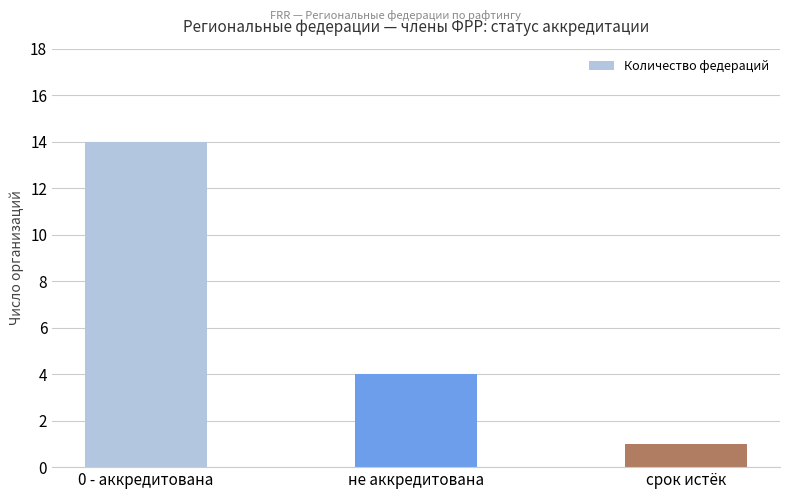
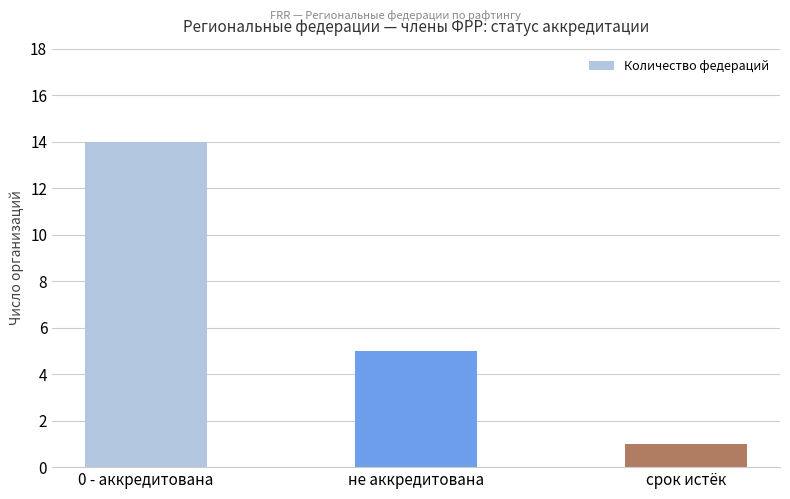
не аккредитована: 4 -> 5
